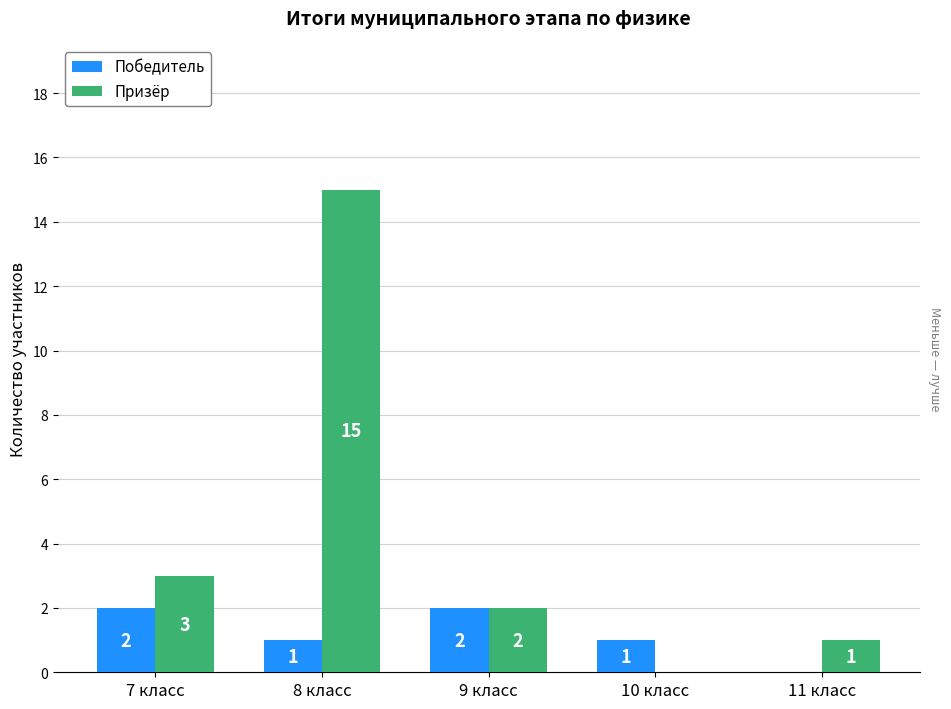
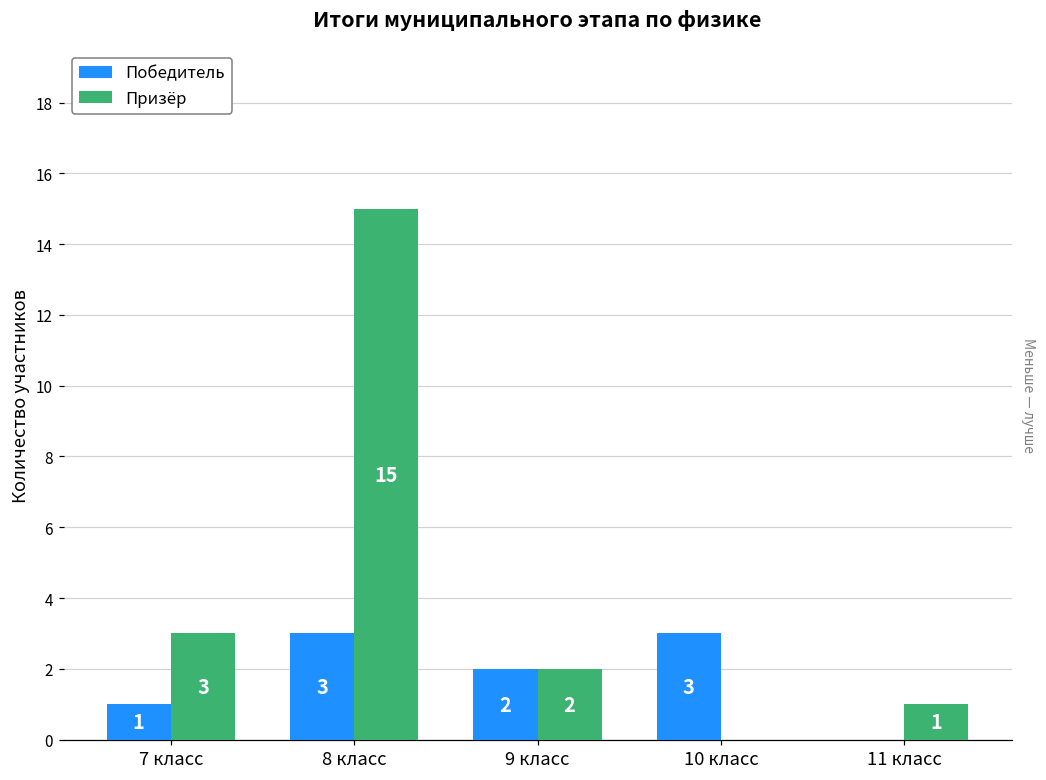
Победитель, 7 класс: 2 -> 1
Победитель, 8 класс: 1 -> 3
Победитель, 10 класс: 1 -> 3
